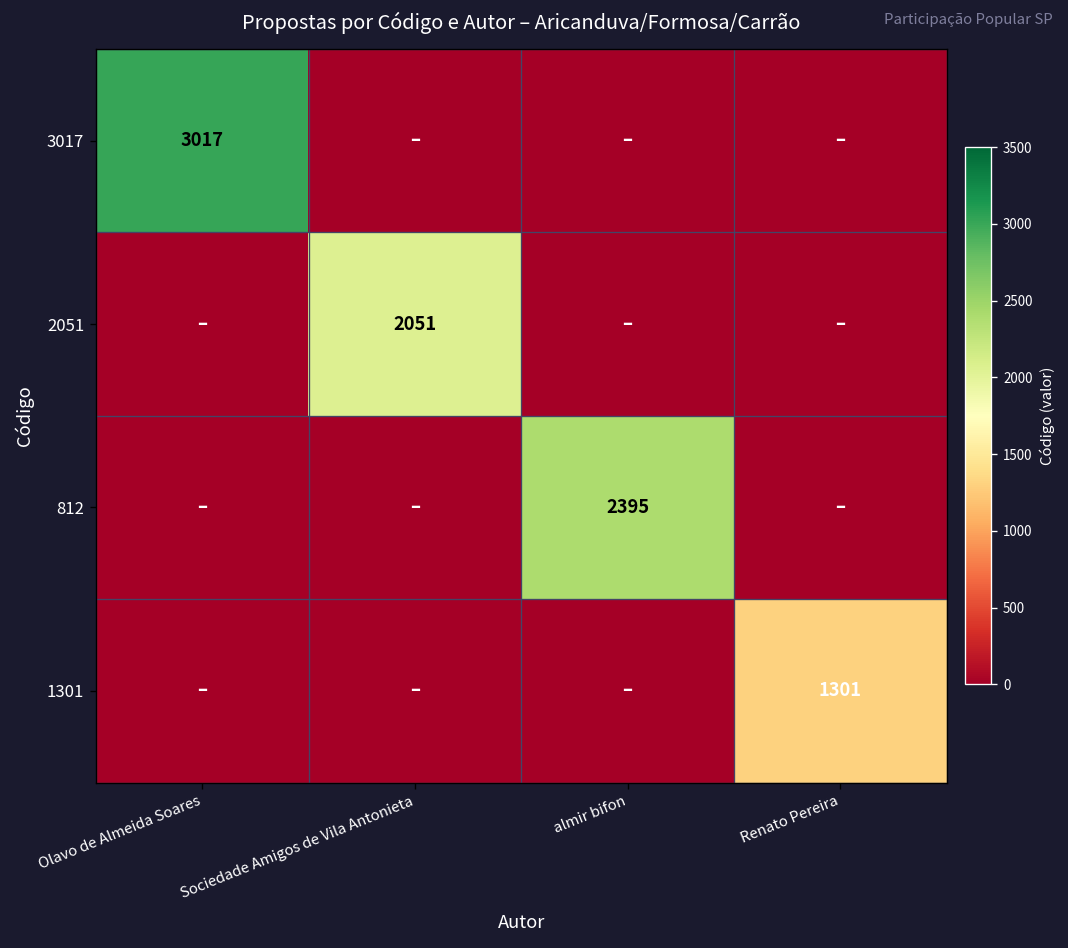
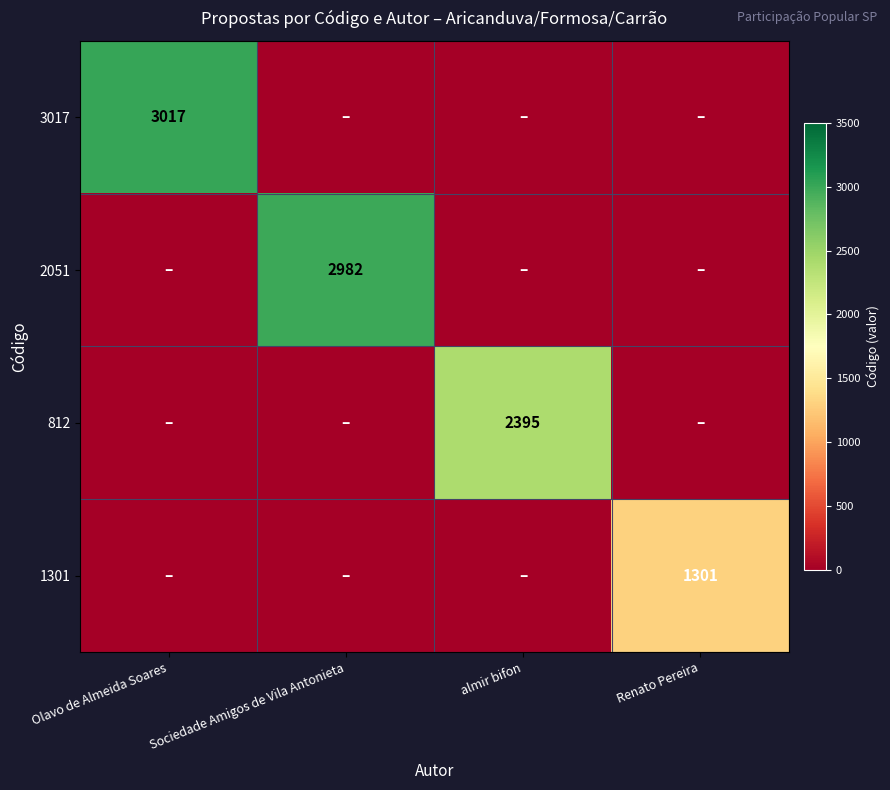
2051, Sociedade Amigos de Vila Antonieta: 2051 -> 2982
